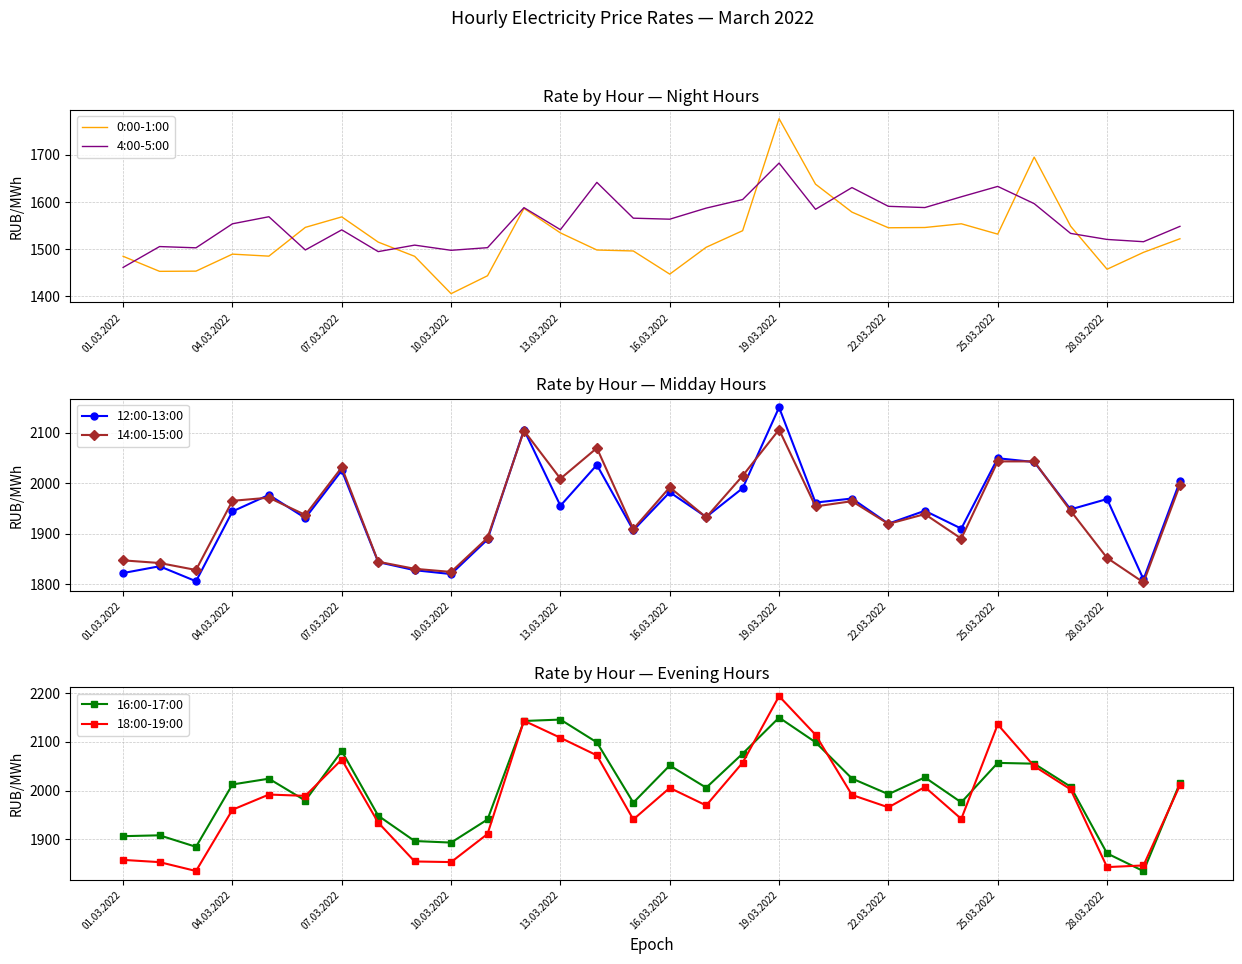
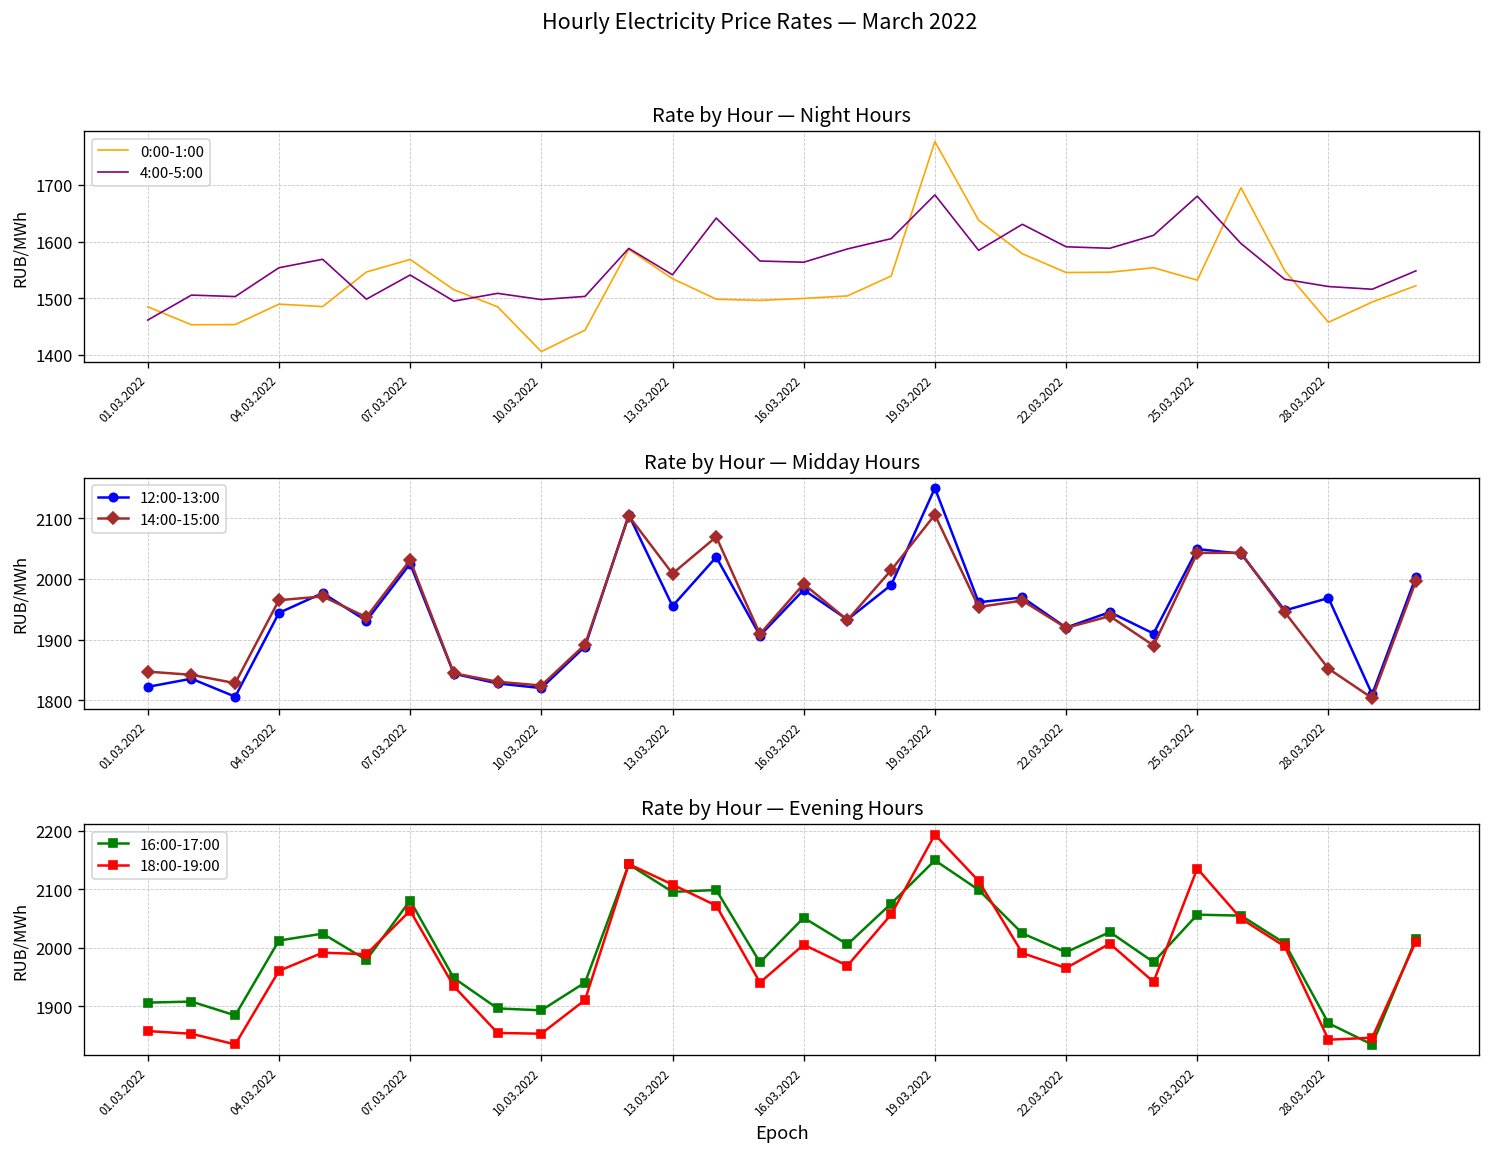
Rate by Hour — Night Hours, 0:00-1:00, 16.03.2022: 1450 -> 1500
Rate by Hour — Night Hours, 4:00-5:00, 25.03.2022: 1630 -> 1680
Rate by Hour — Evening Hours, 16:00-17:00, 13.03.2022: 2150 -> 2100
